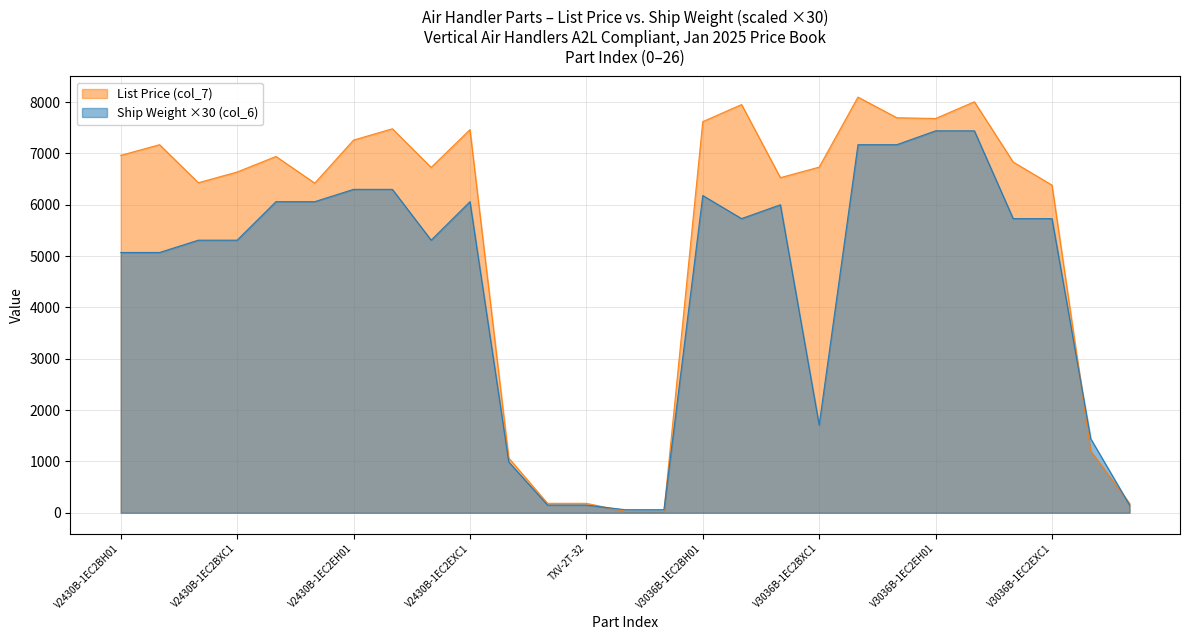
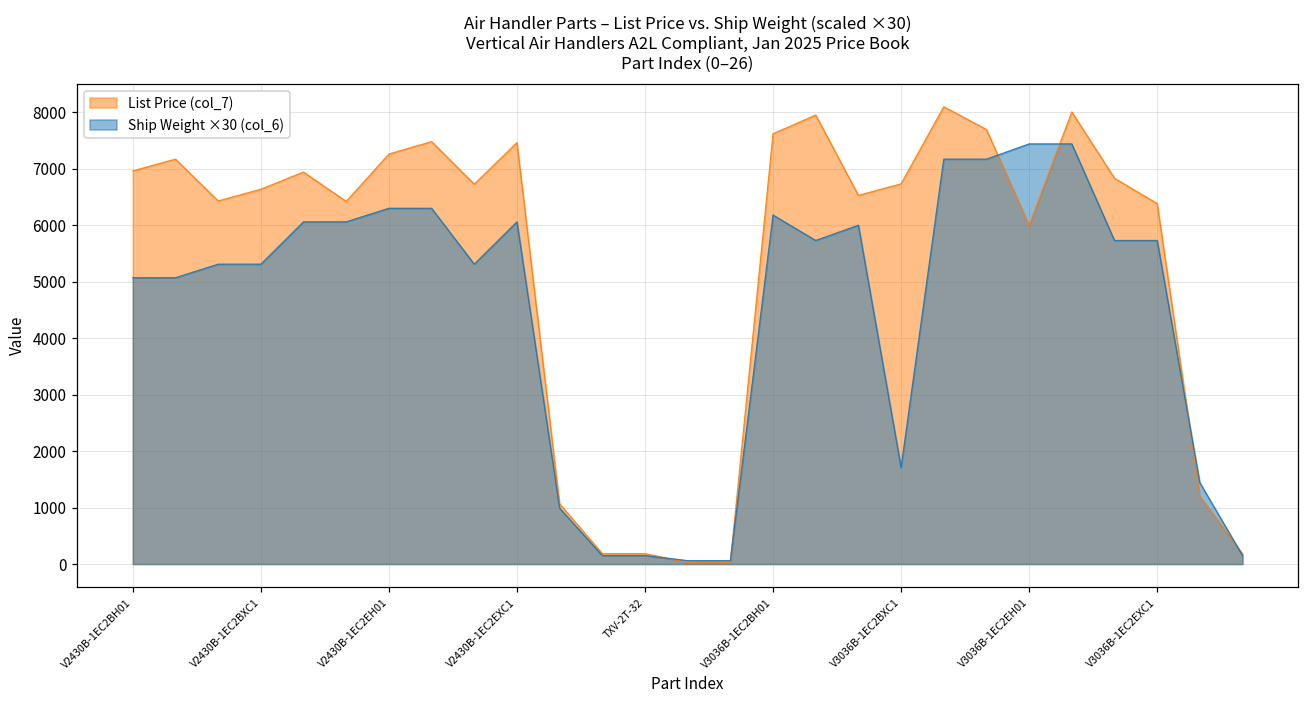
List Price (col_7), V3036B-1EC2EH01: 7700 -> 6000
